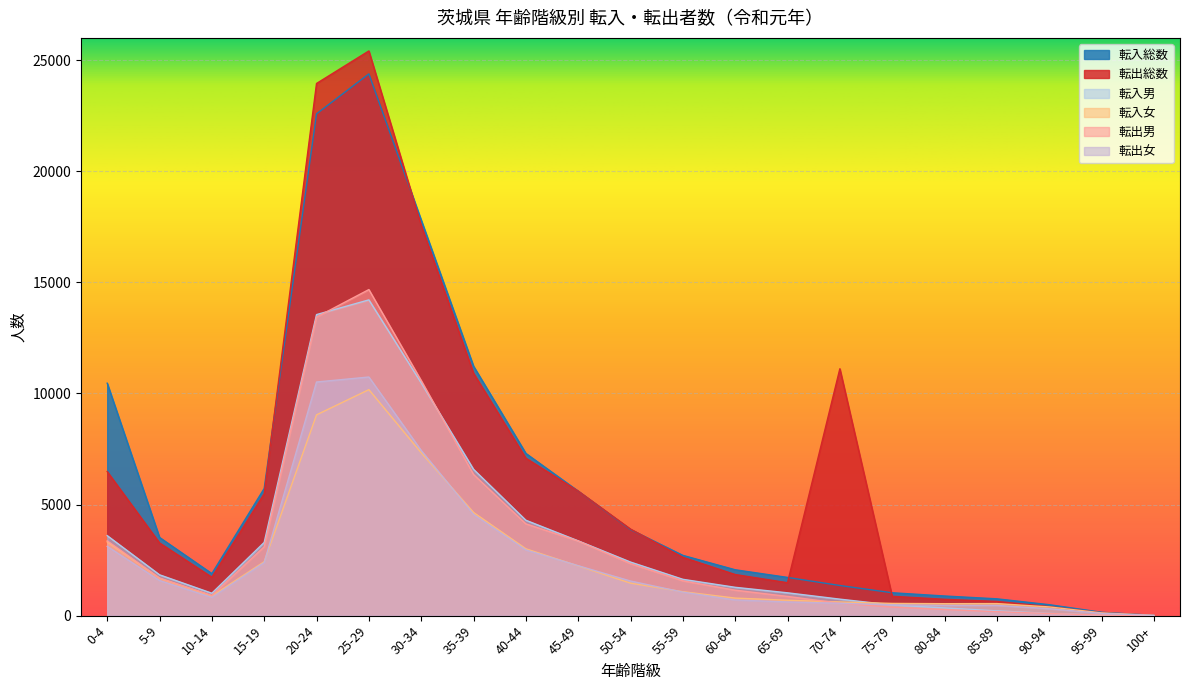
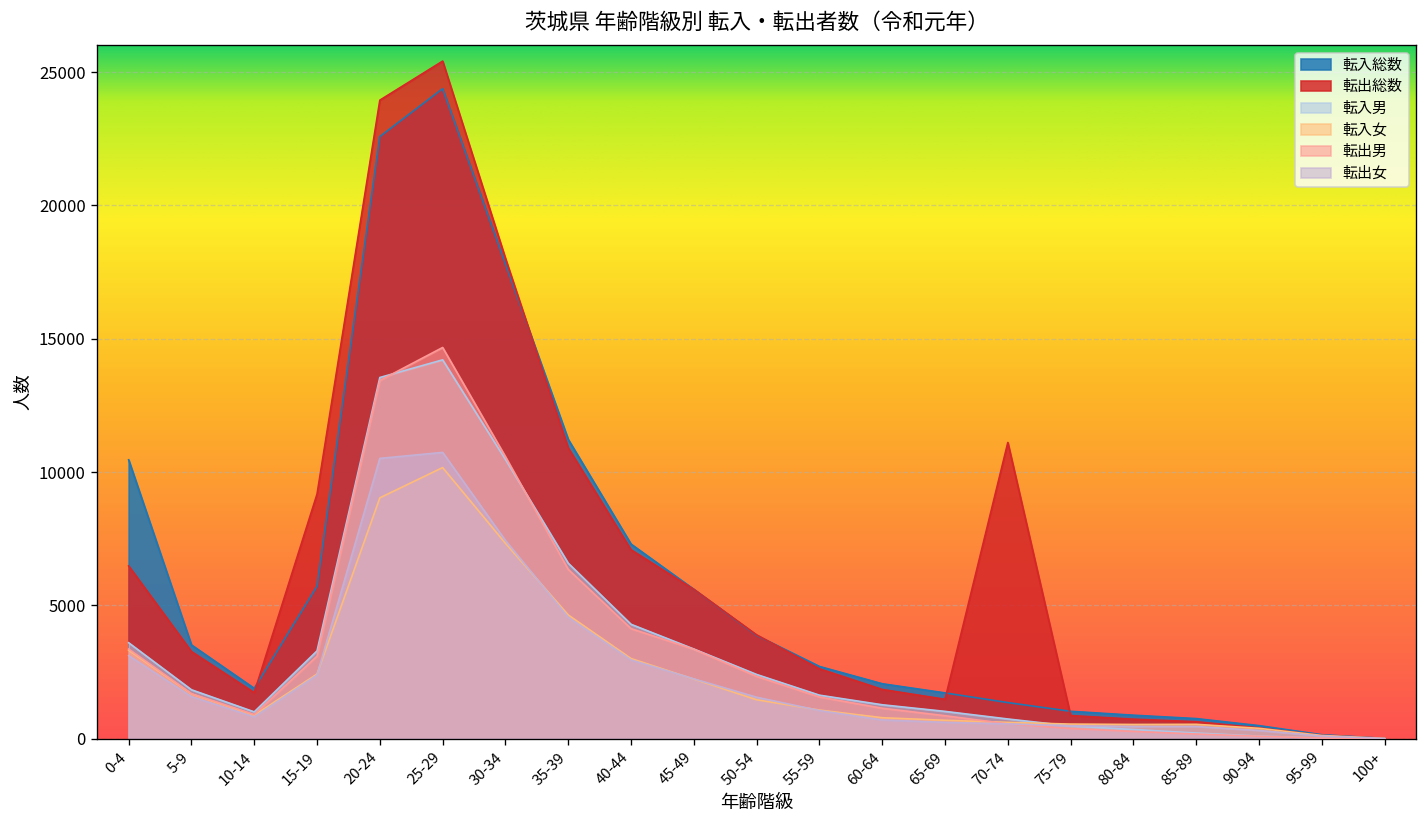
転出総数, 15-19: 5500 -> 9200
転出総数, 30-34: 17600 -> 18000
